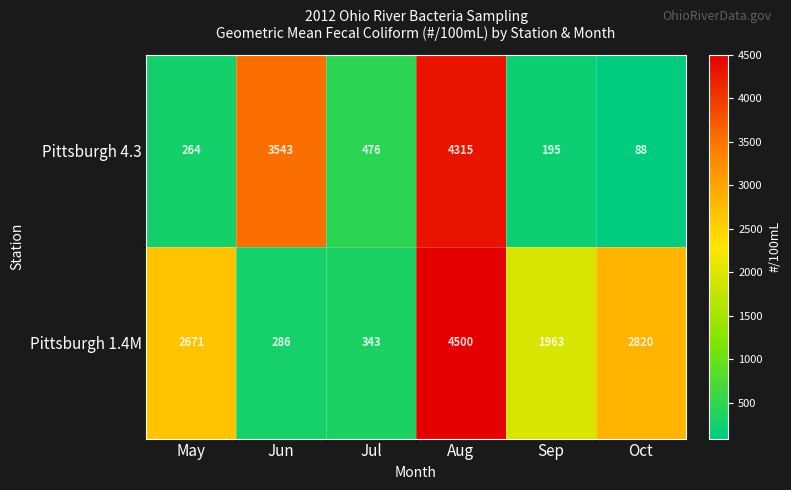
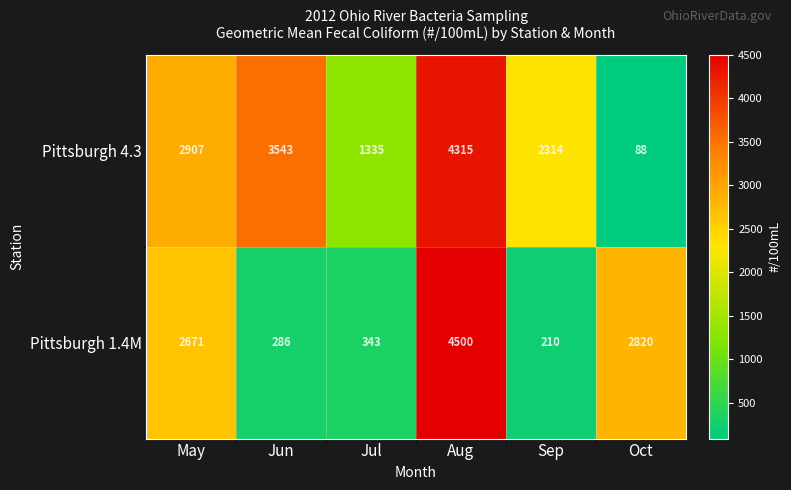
Pittsburgh 4.3, May: 264 -> 2907
Pittsburgh 4.3, Jul: 476 -> 1335
Pittsburgh 4.3, Sep: 195 -> 2314
Pittsburgh 1.4M, Sep: 1963 -> 210
